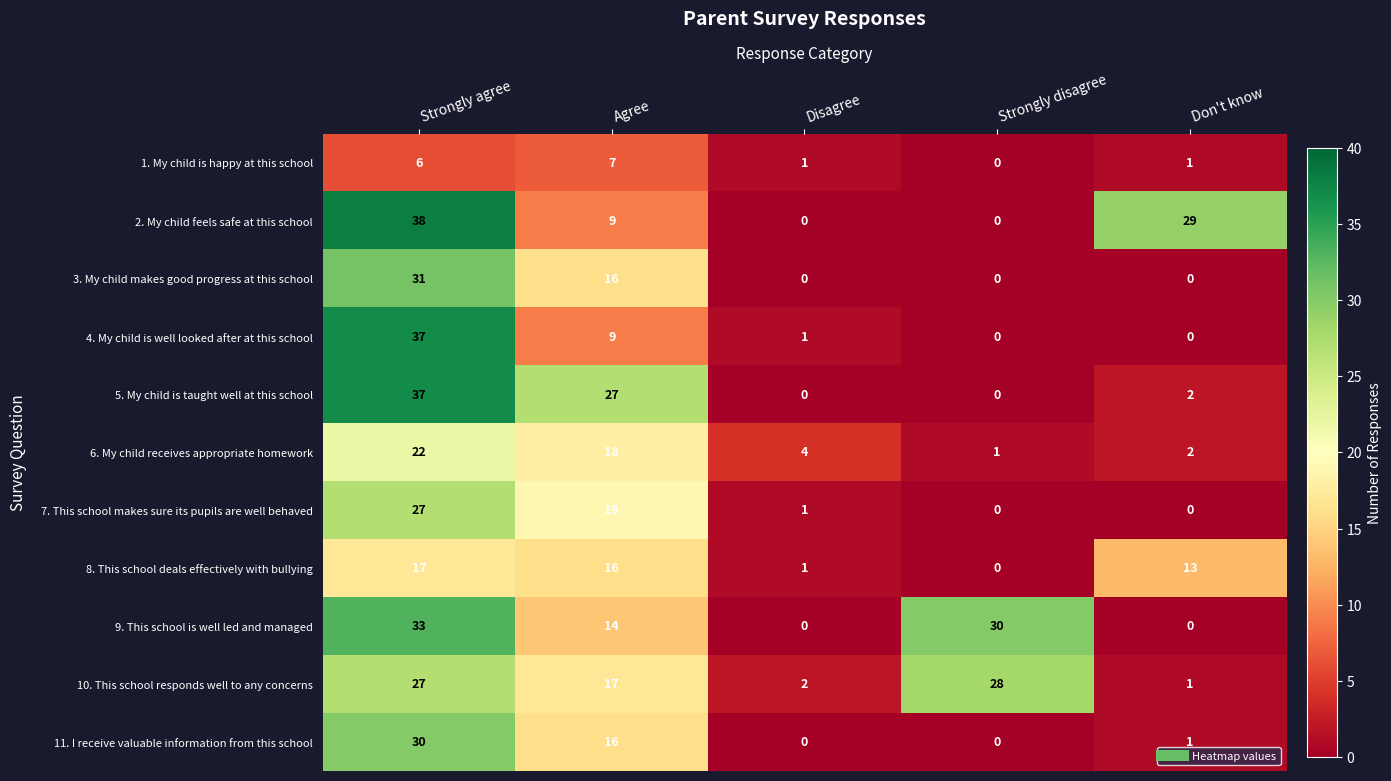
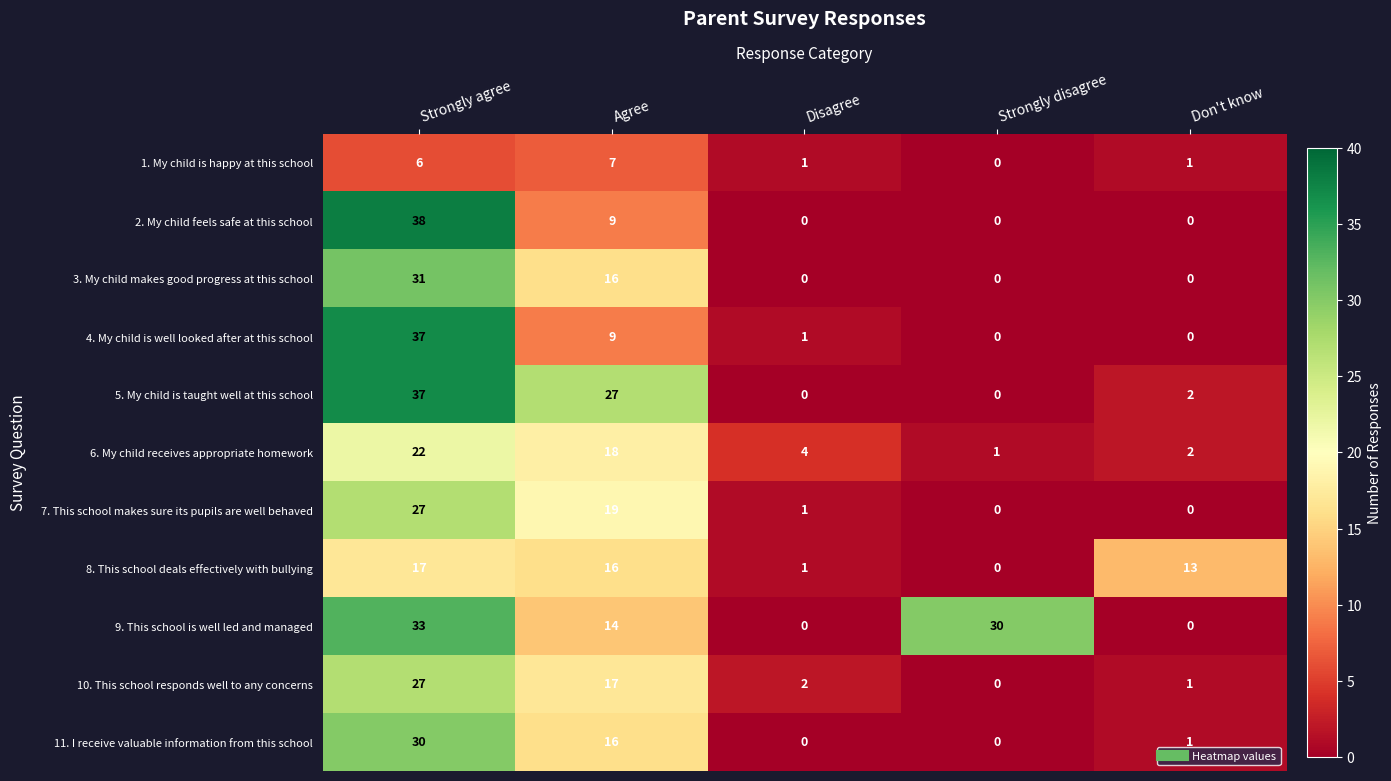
2. My child feels safe at this school, Don't know: 29 -> 0
10. This school responds well to any concerns, Strongly disagree: 28 -> 0
